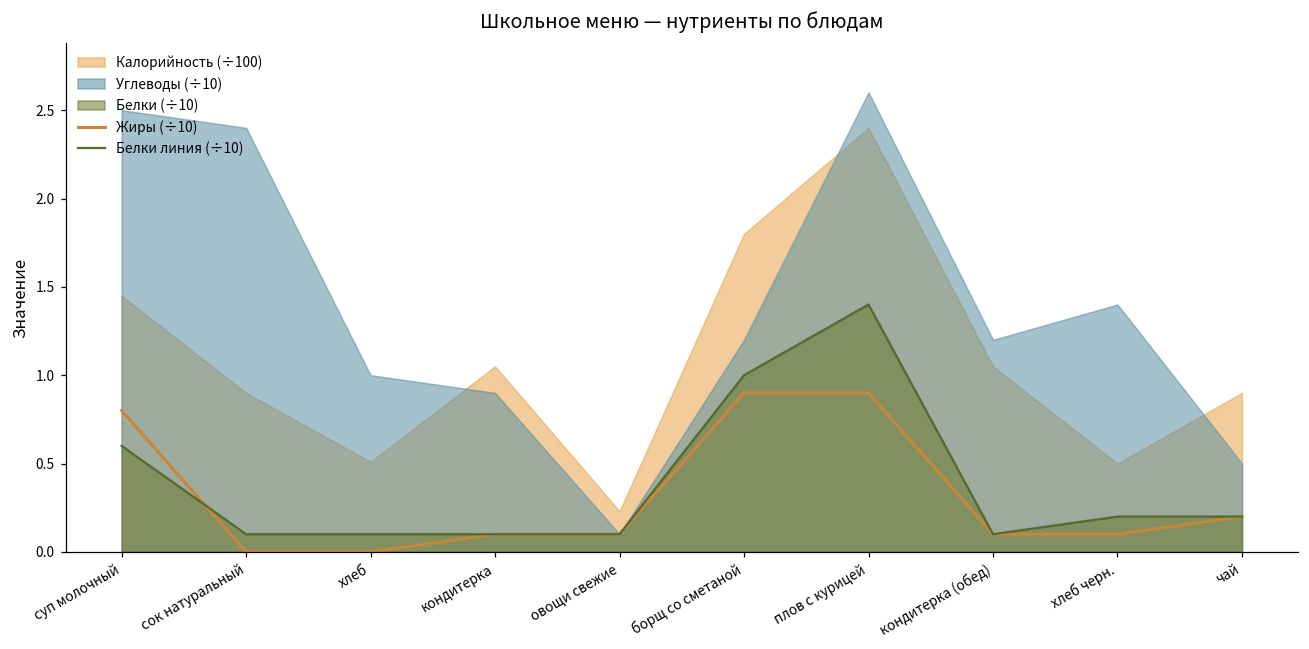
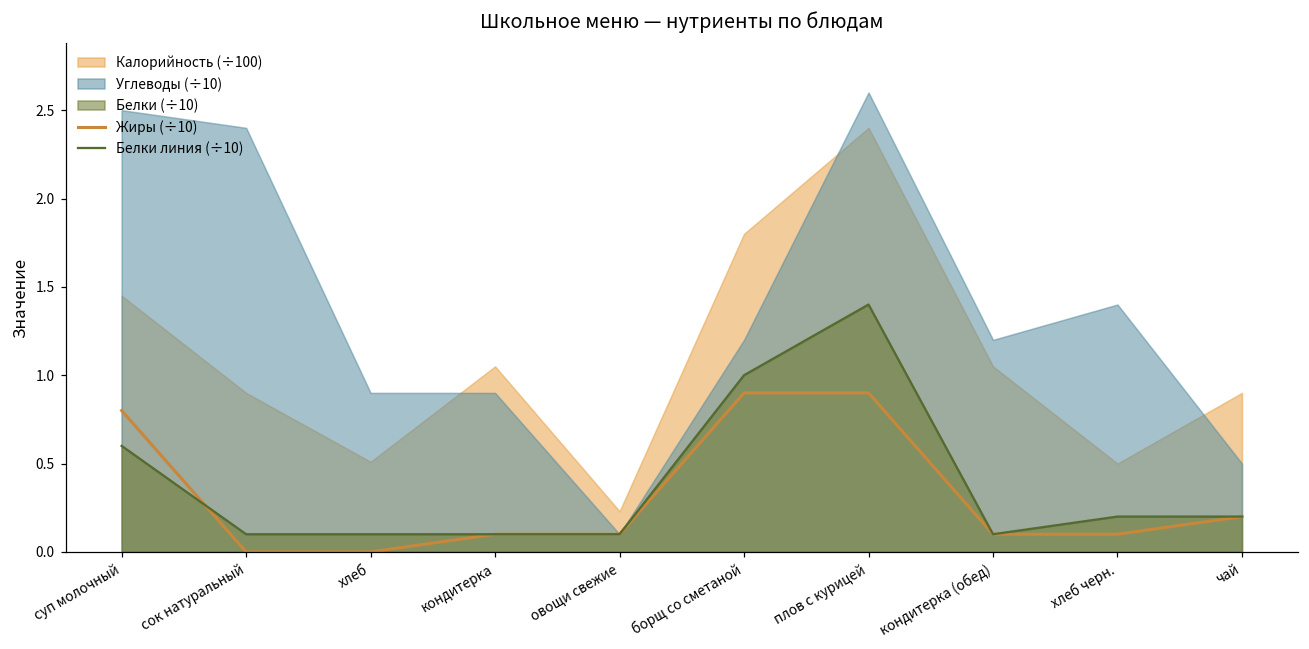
Углеводы (÷10), хлеб: 1.00 -> 0.90
